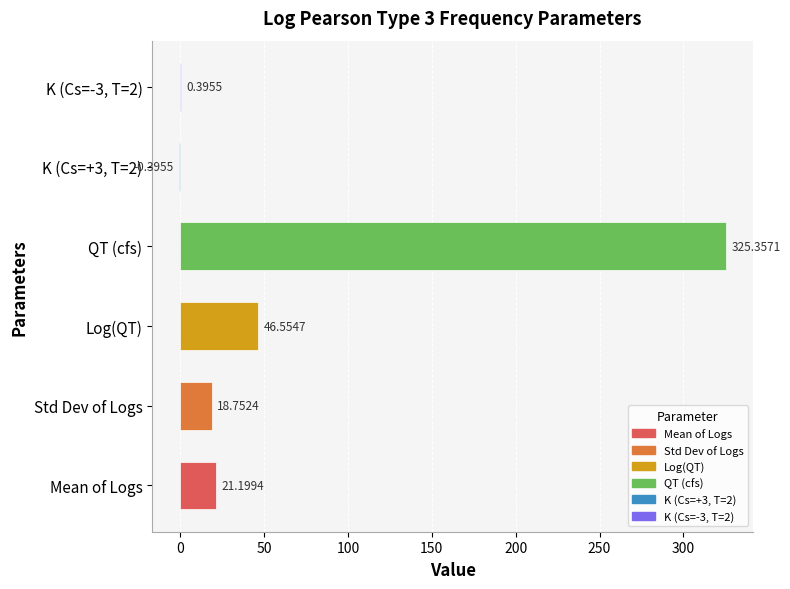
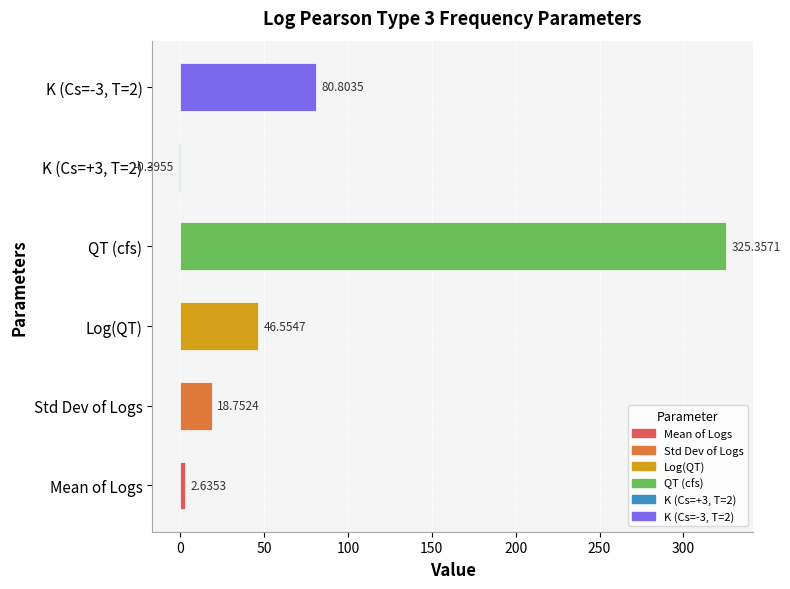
K (Cs=-3, T=2): 0.3955 -> 80.8035
Mean of Logs: 21.1994 -> 2.6353
